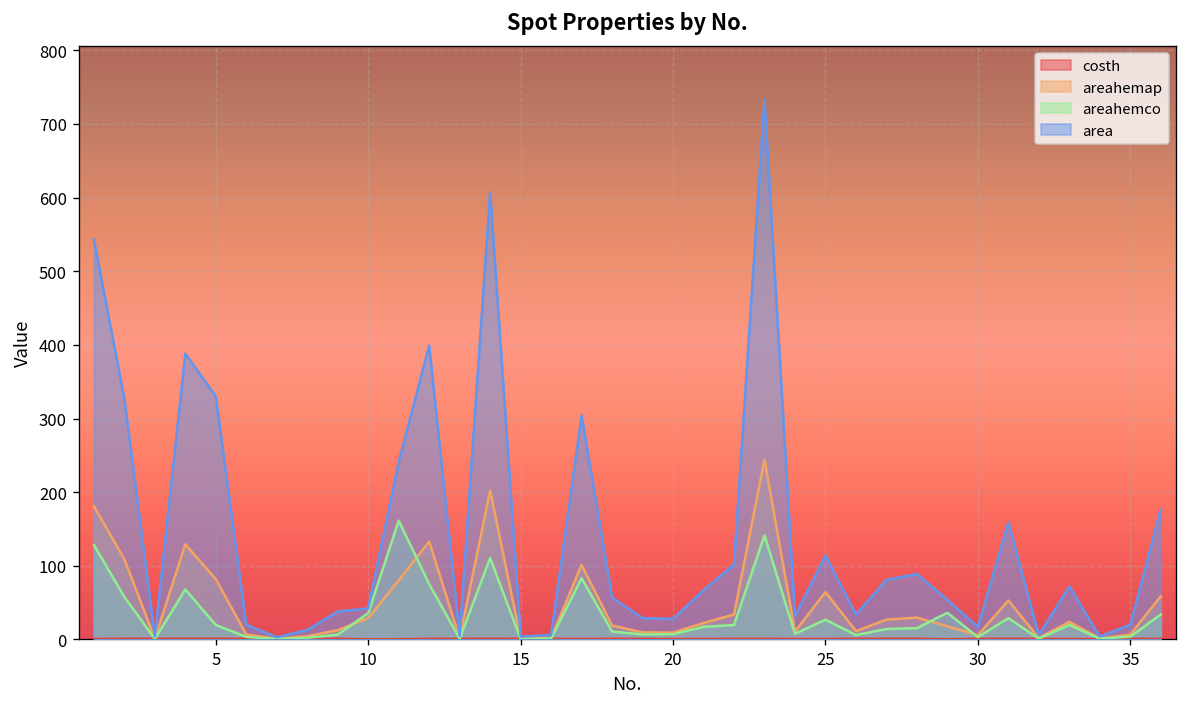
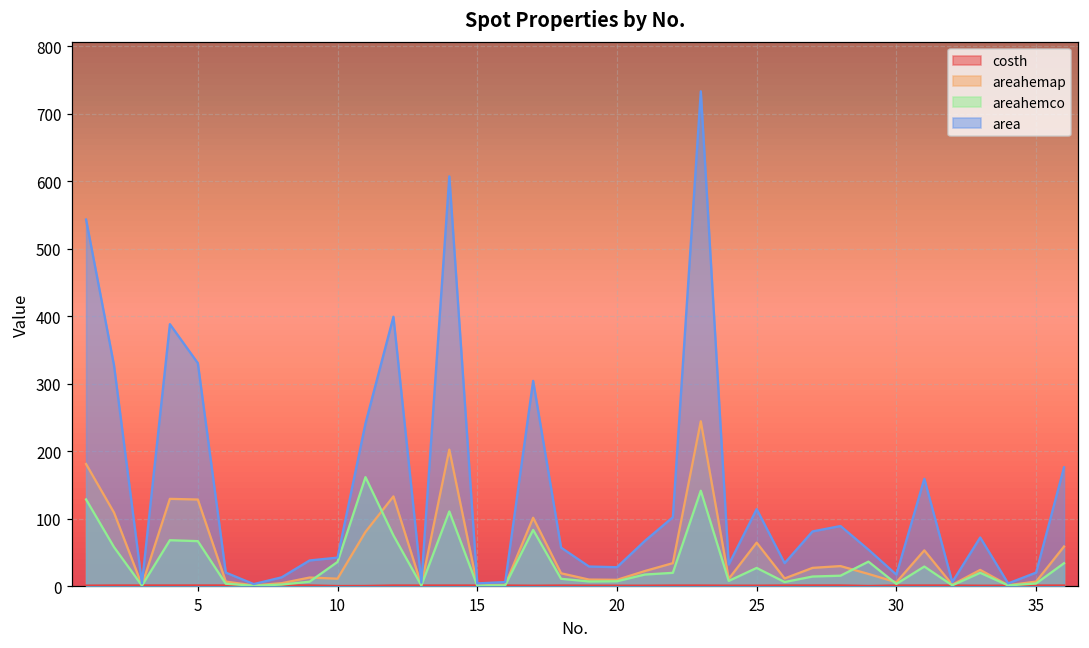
areahemap, 5: 80 -> 130
areahemco, 5: 20 -> 70
areahemap, 10: 30 -> 10
